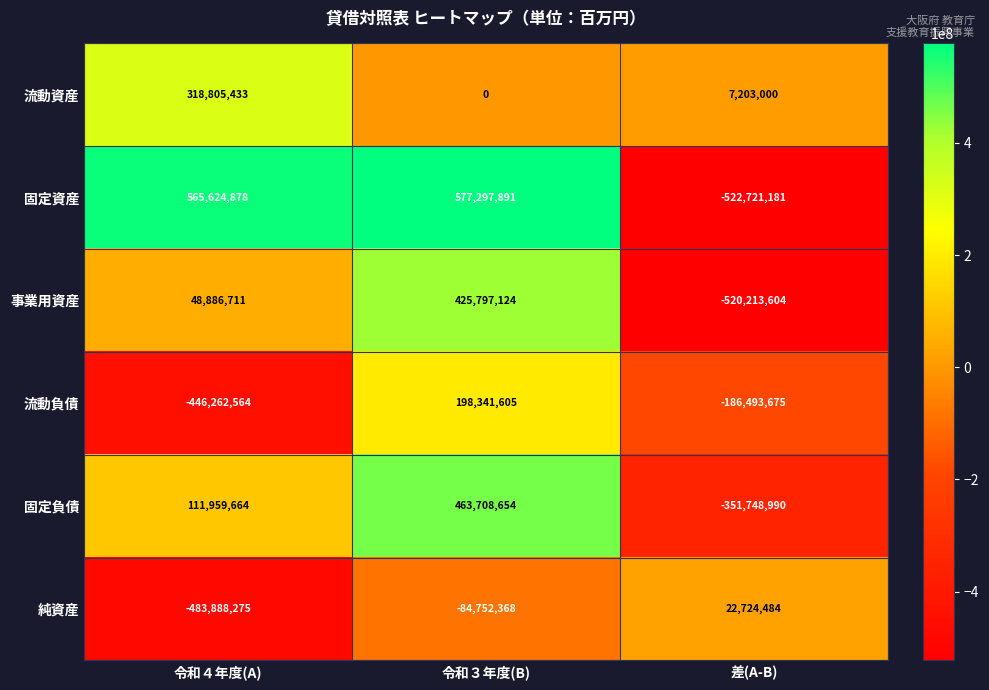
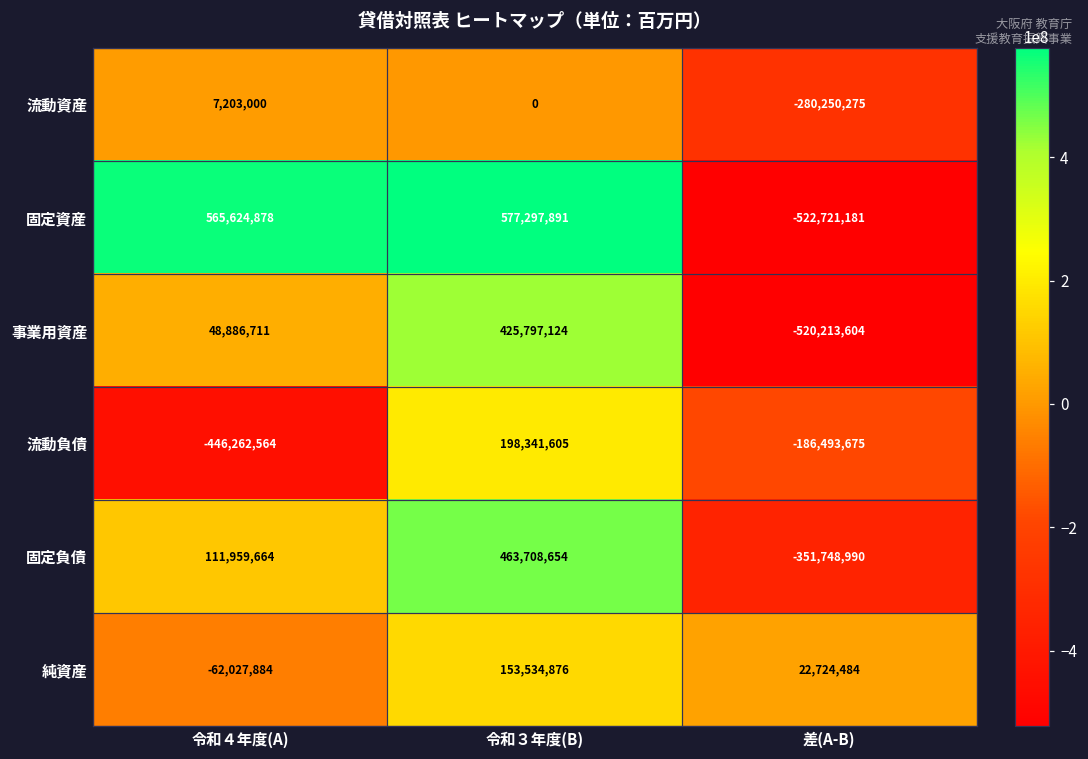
流動資産, 令和４年度(A): 318,805,433 -> 7,203,000
流動資産, 差(A-B): 7,203,000 -> -280,250,275
純資産, 令和４年度(A): -483,888,275 -> -62,027,884
純資産, 令和３年度(B): -84,752,368 -> 153,534,876
